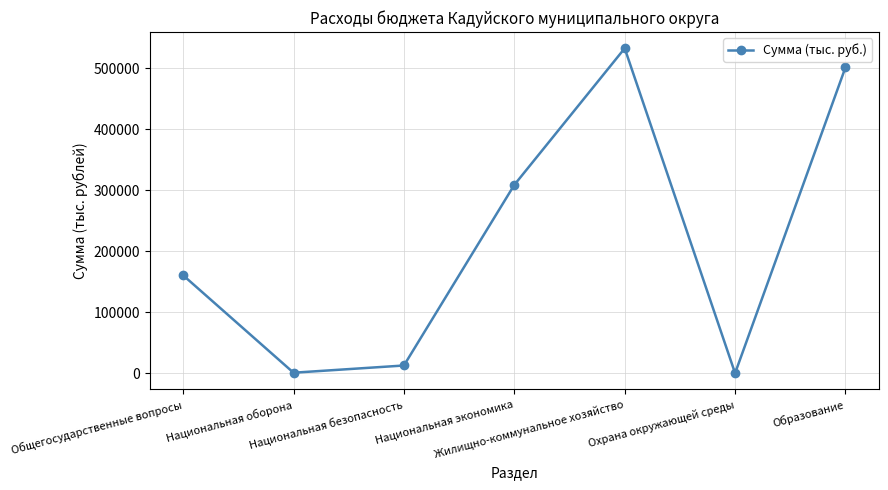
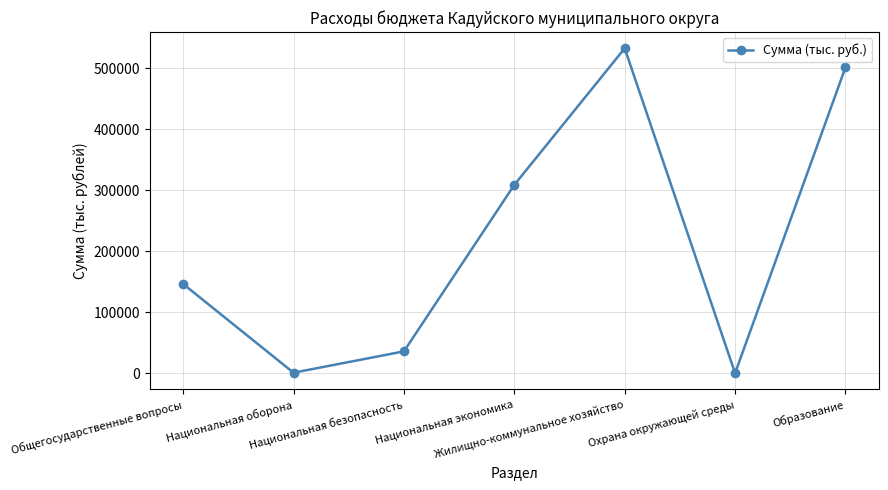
Общегосударственные вопросы: 160000 -> 150000
Национальная безопасность: 10000 -> 40000
